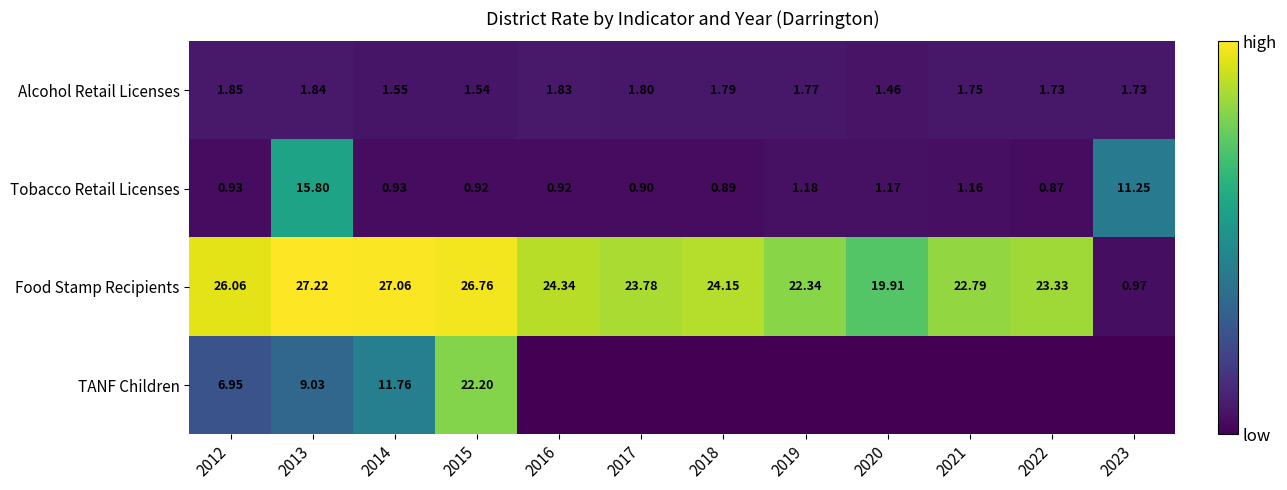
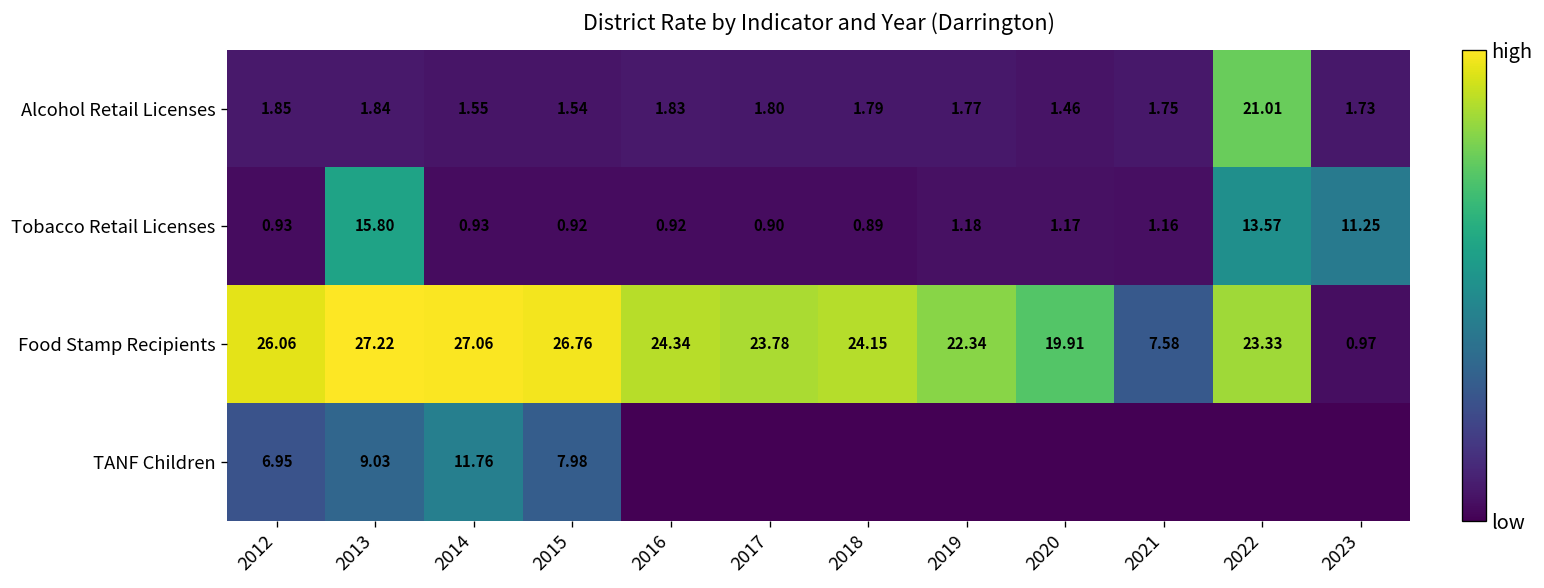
Alcohol Retail Licenses, 2022: 1.73 -> 21.01
Tobacco Retail Licenses, 2022: 0.87 -> 13.57
Food Stamp Recipients, 2021: 22.79 -> 7.58
TANF Children, 2015: 22.20 -> 7.98
